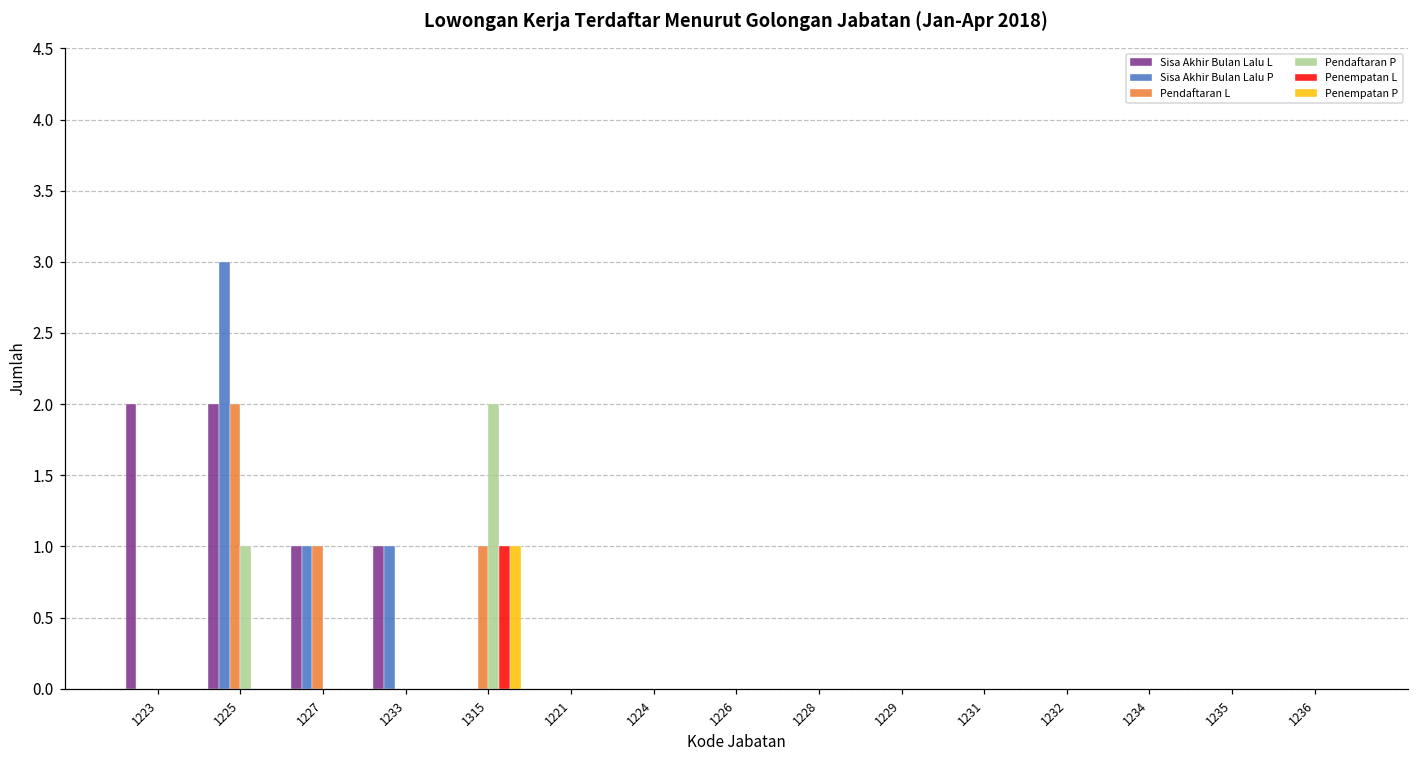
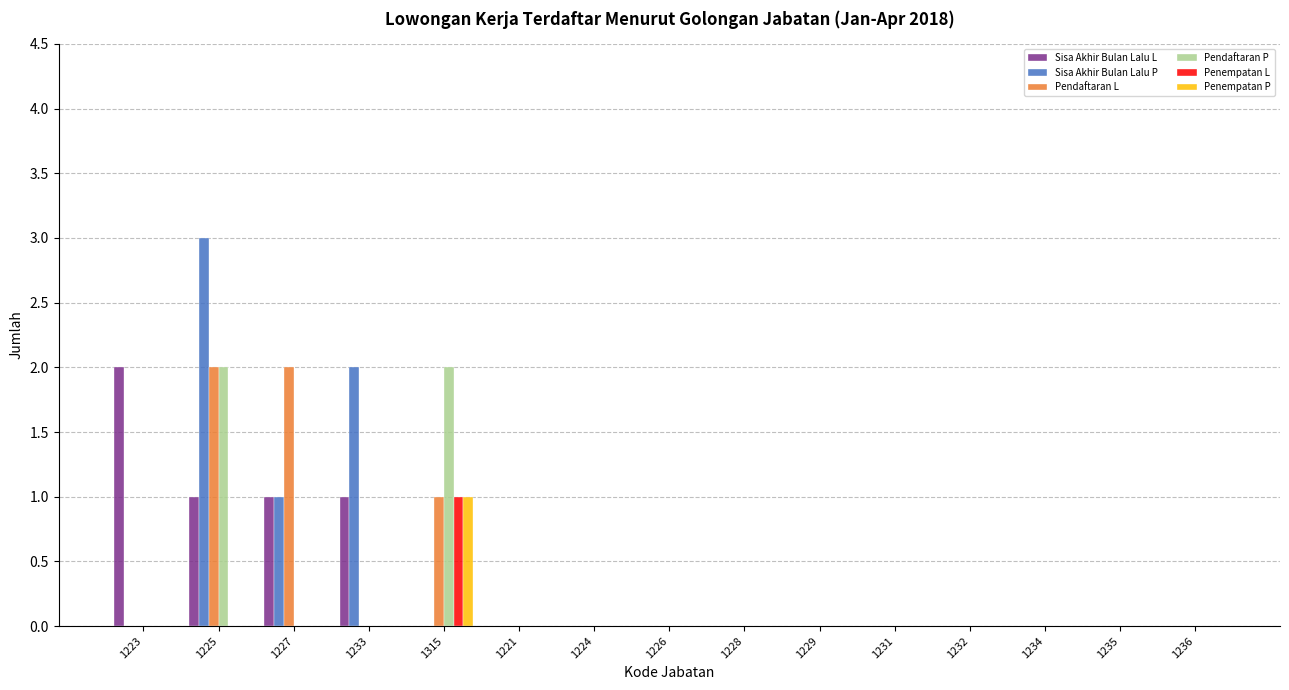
Sisa Akhir Bulan Lalu L, 1225: 2 -> 1
Pendaftaran P, 1225: 1 -> 2
Pendaftaran L, 1227: 1 -> 2
Sisa Akhir Bulan Lalu P, 1233: 1 -> 2
